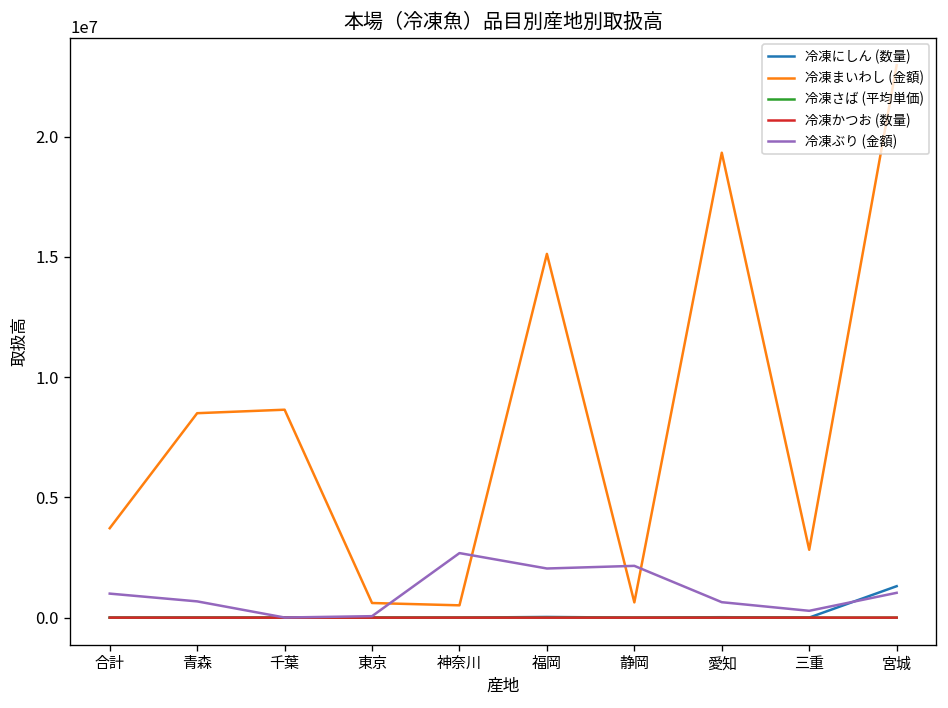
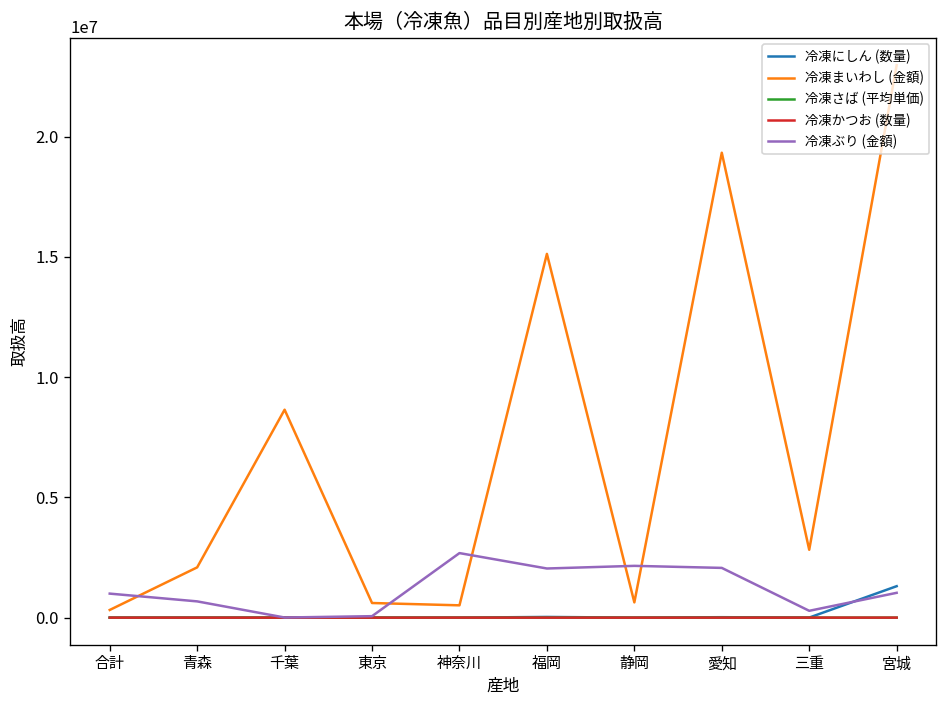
冷凍まいわし (金額), 合計: 3700000 -> 300000
冷凍まいわし (金額), 青森: 8500000 -> 2100000
冷凍ぶり (金額), 愛知: 600000 -> 2100000
